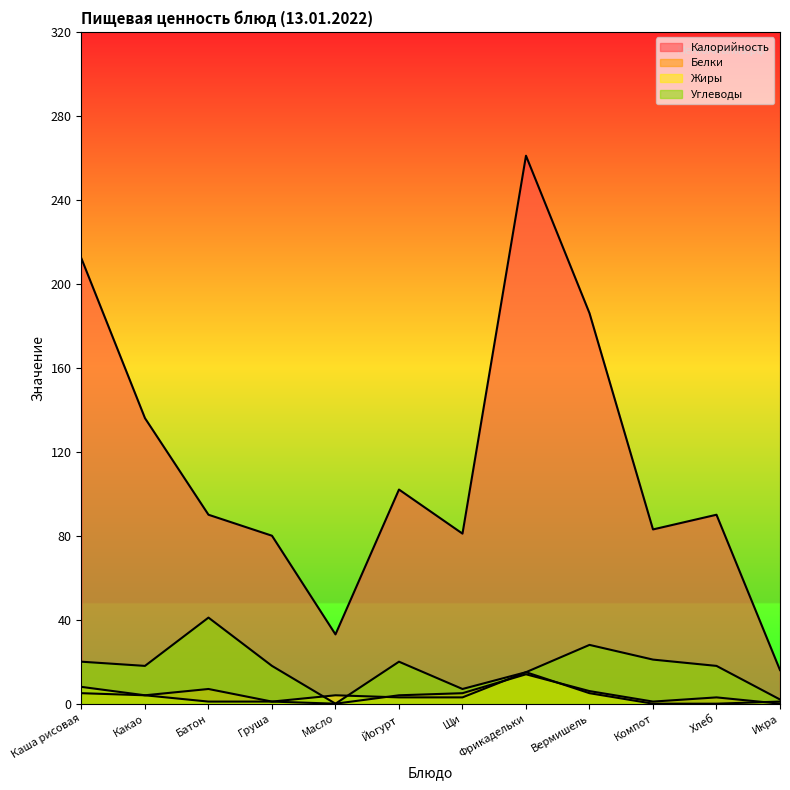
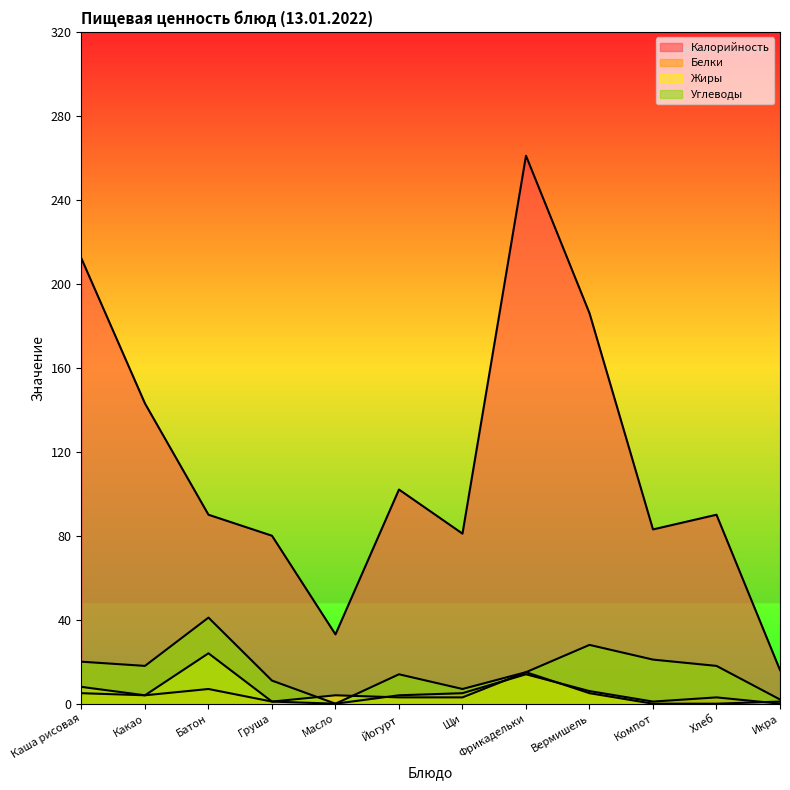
Калорийность, Какао: 136 -> 143
Жиры, Батон: 1 -> 24
Углеводы, Груша: 18 -> 11
Углеводы, Йогурт: 20 -> 14
